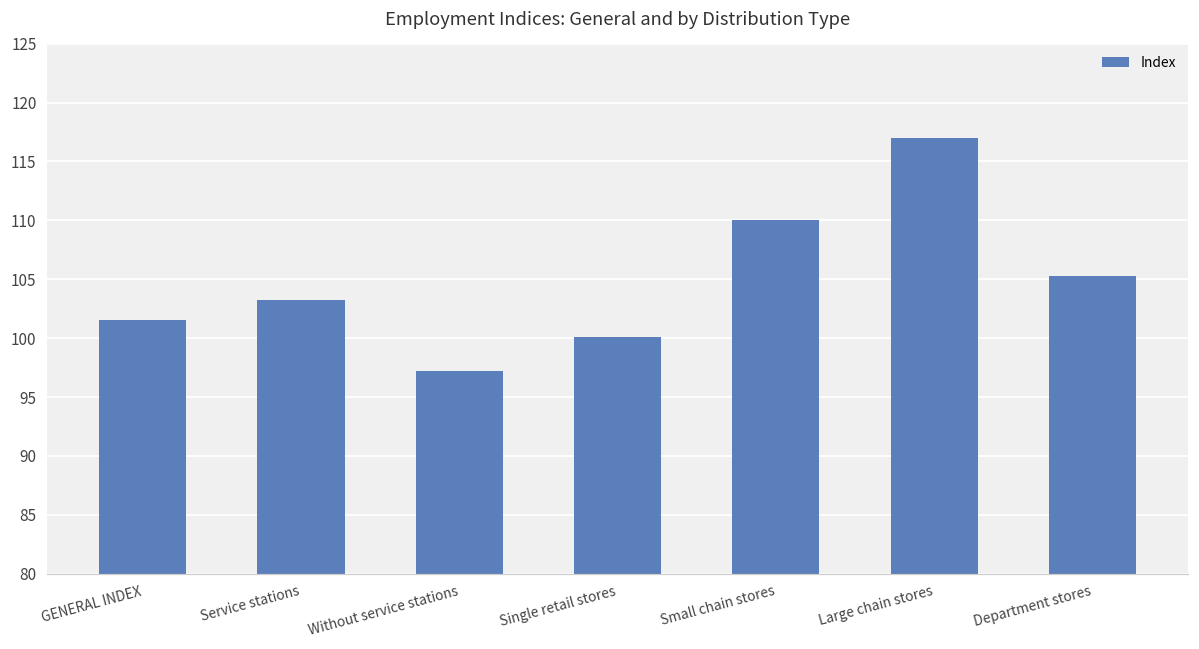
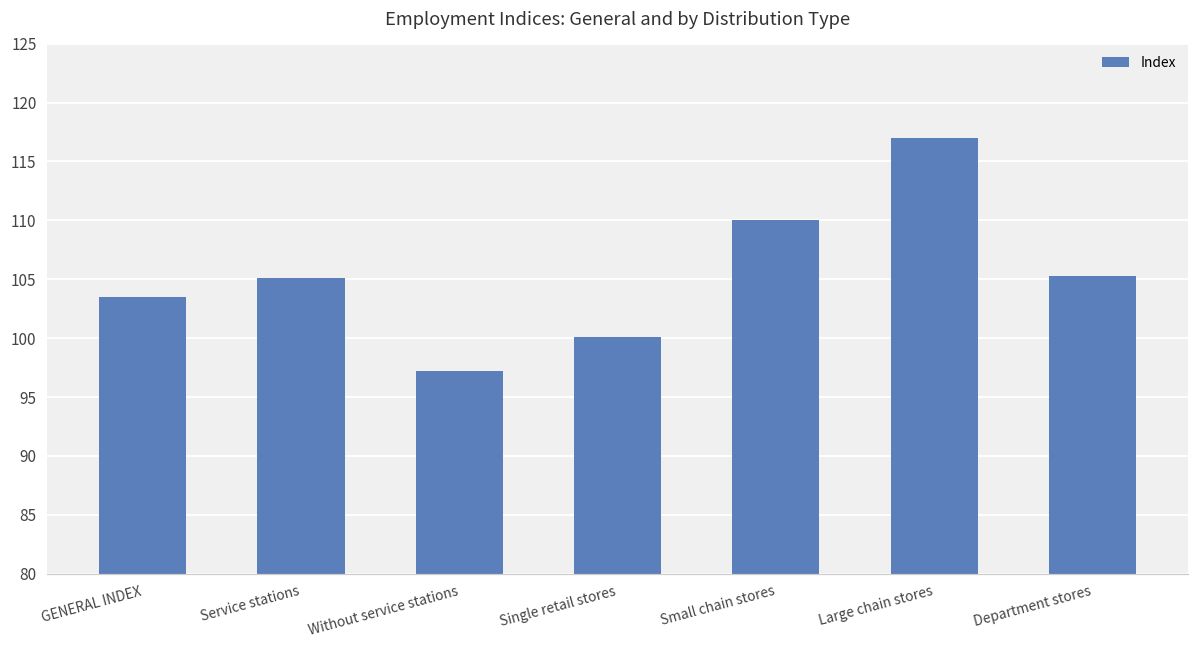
GENERAL INDEX: 101.5 -> 103.5
Service stations: 103.2 -> 105.1
